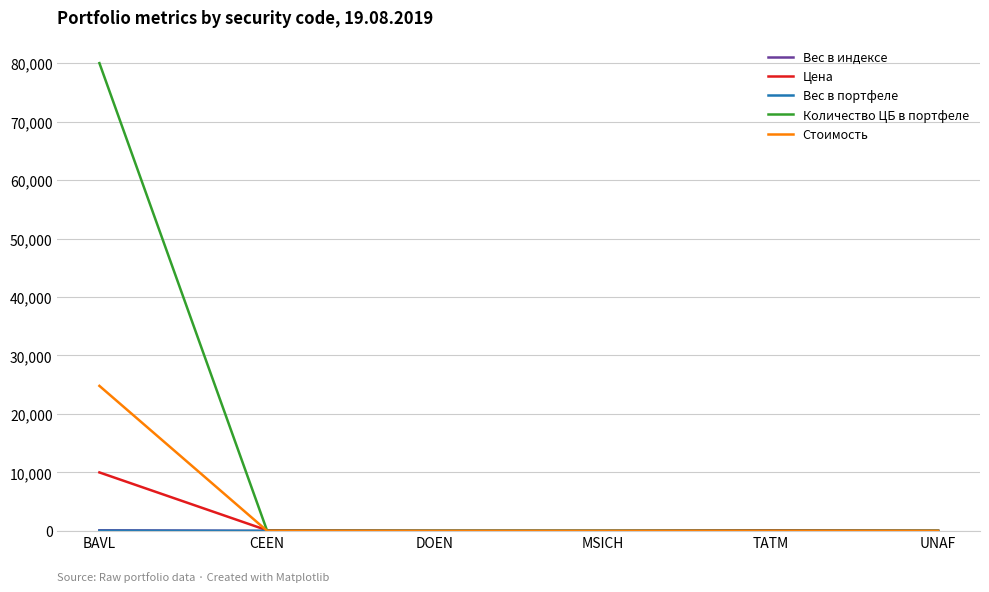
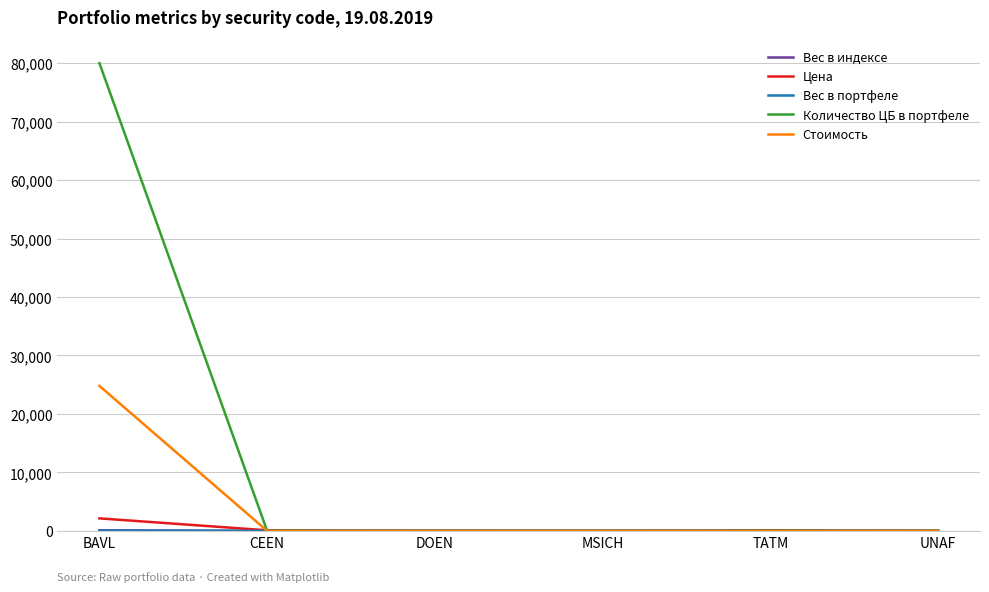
Цена, BAVL: 10,000 -> 2,000
